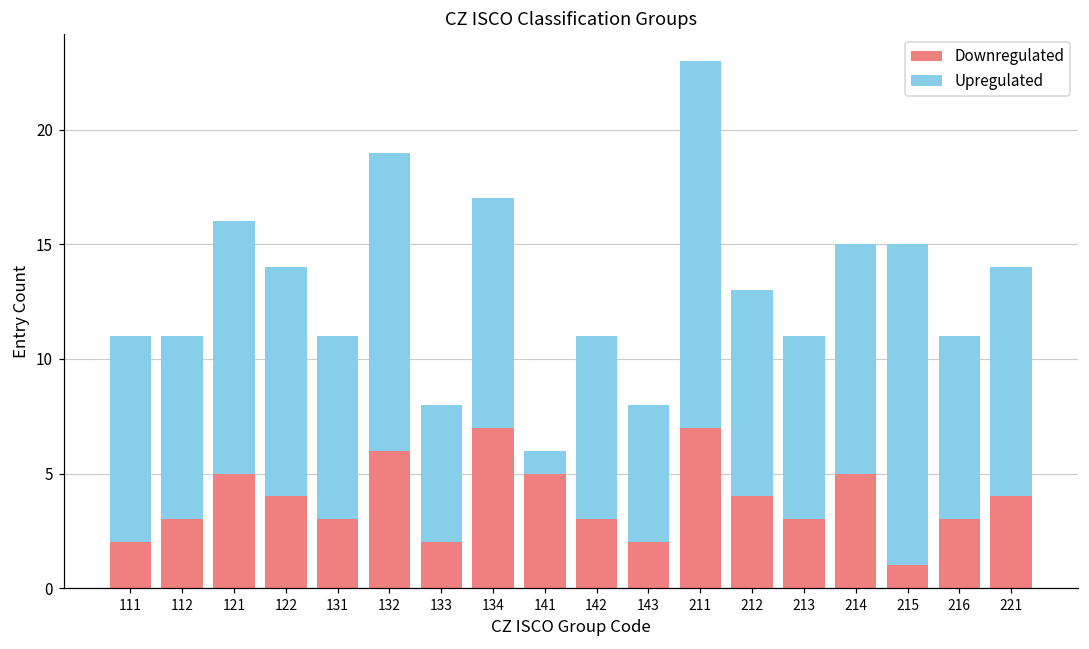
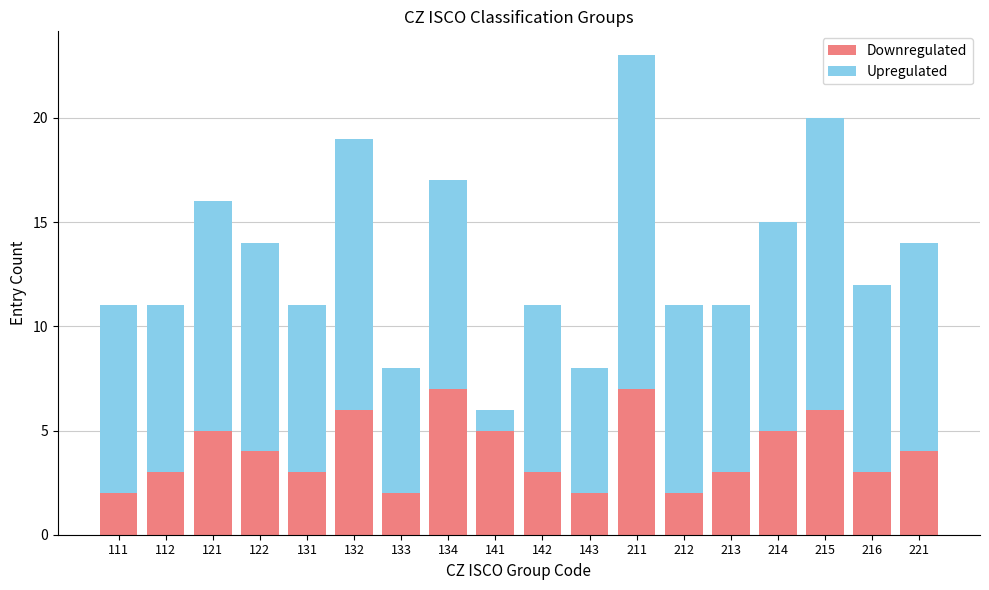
Downregulated, 212: 4 -> 2
Downregulated, 215: 1 -> 6
Upregulated, 216: 8 -> 9
